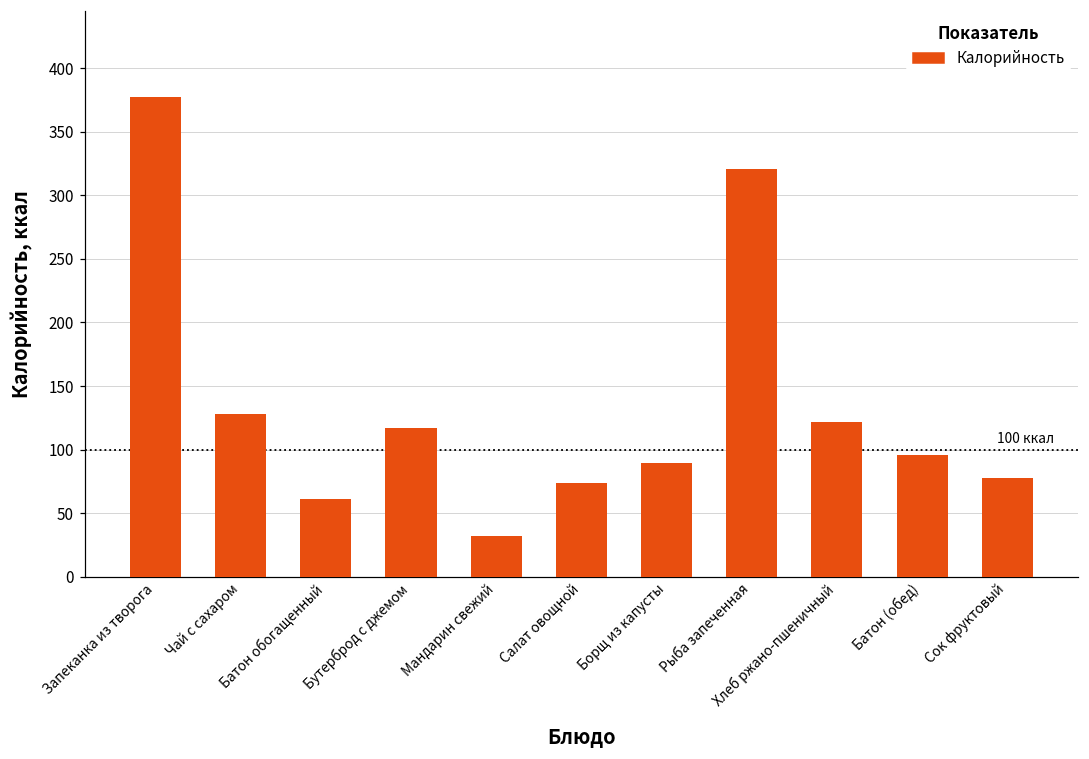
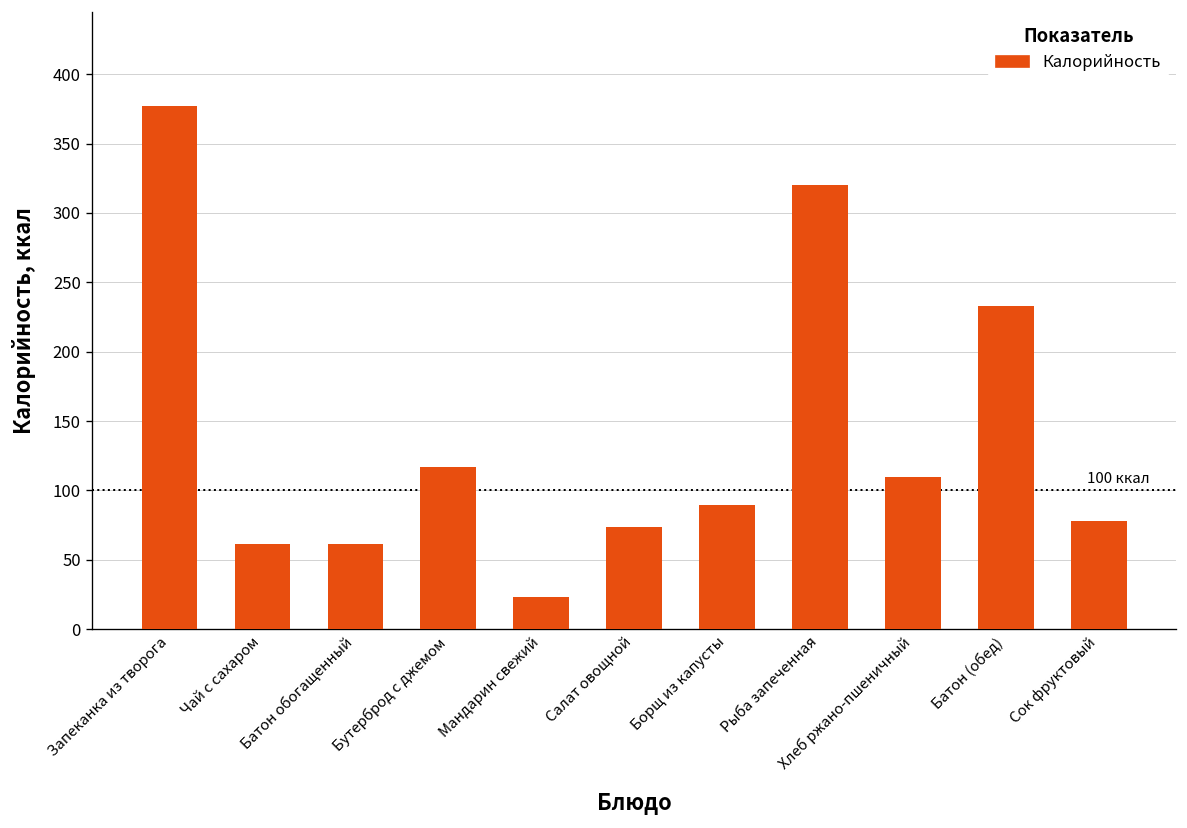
Чай с сахаром: 128 -> 62
Мандарин свежий: 32 -> 24
Хлеб ржано-пшеничный: 122 -> 110
Батон (обед): 96 -> 233
